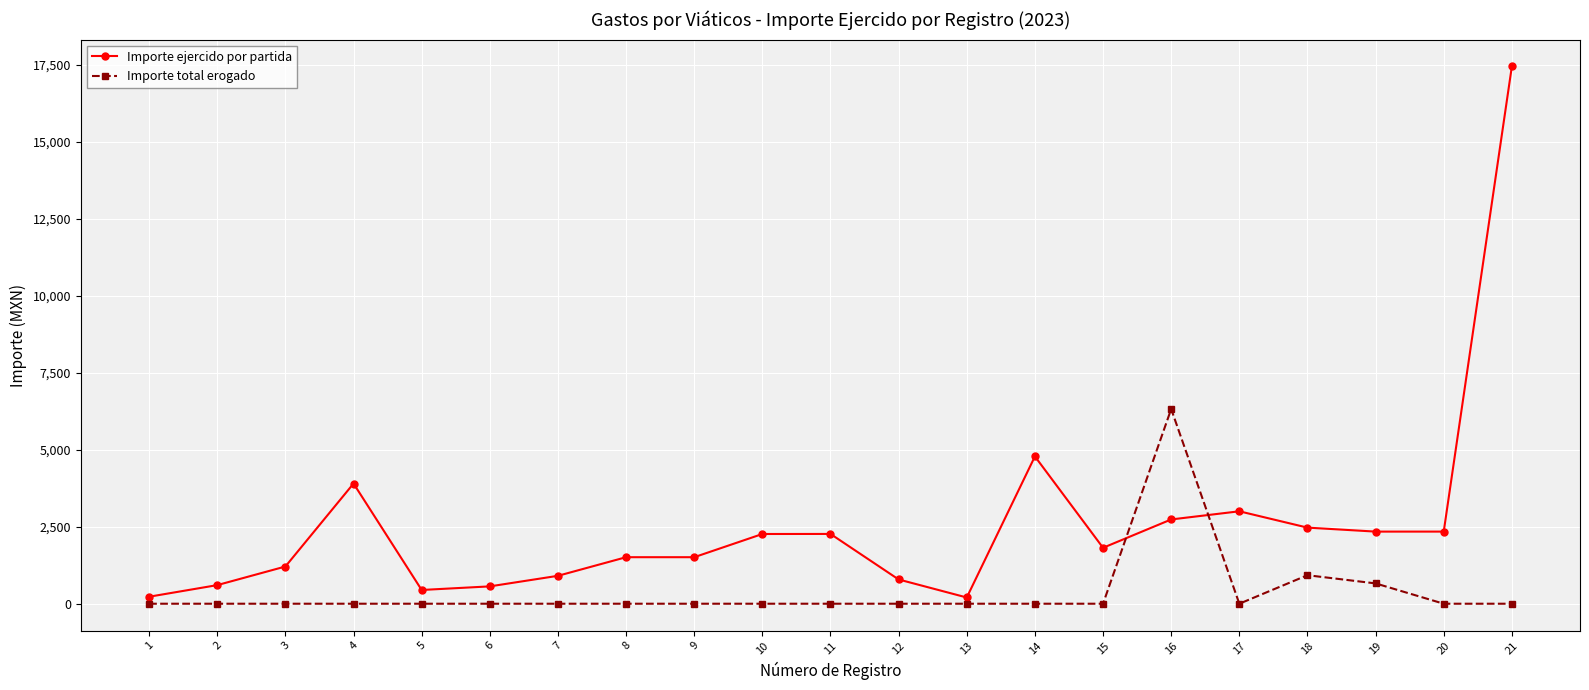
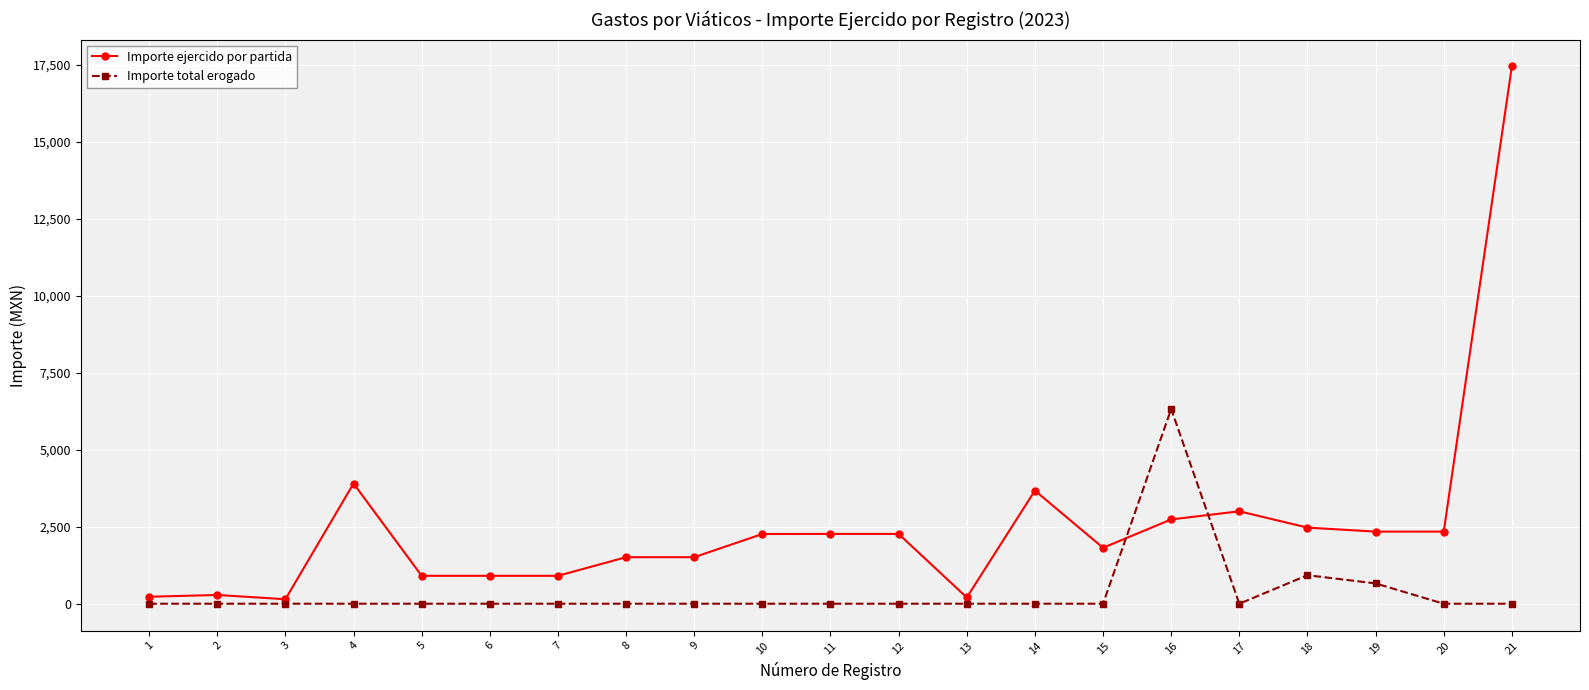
Importe ejercido por partida, 2: 600 -> 300
Importe ejercido por partida, 3: 1,200 -> 100
Importe ejercido por partida, 5: 400 -> 900
Importe ejercido por partida, 6: 600 -> 900
Importe ejercido por partida, 12: 800 -> 2,300
Importe ejercido por partida, 14: 4,800 -> 3,700
